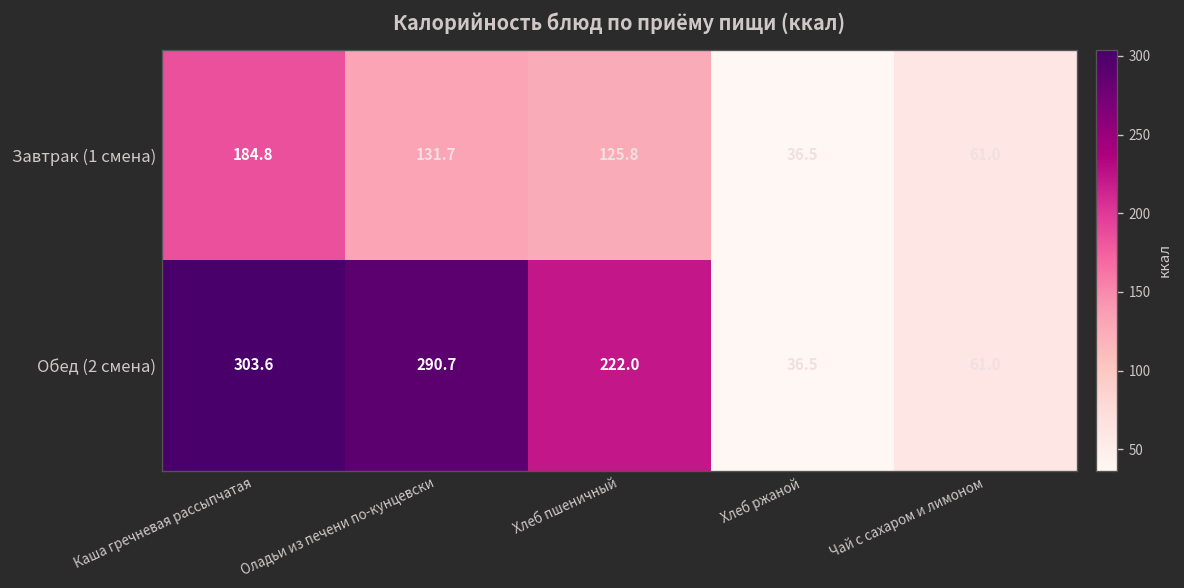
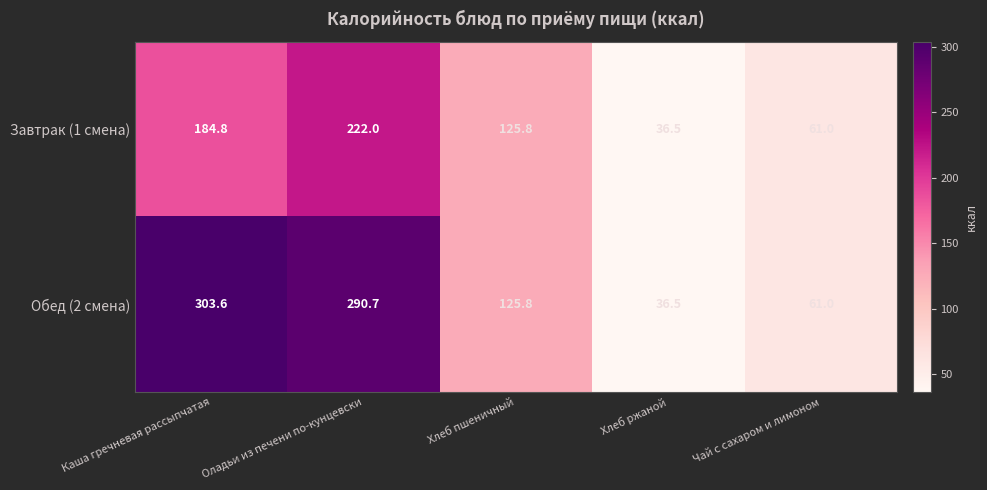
Завтрак (1 смена), Оладьи из печени по-кунцевски: 131.7 -> 222.0
Обед (2 смена), Хлеб пшеничный: 222.0 -> 125.8
